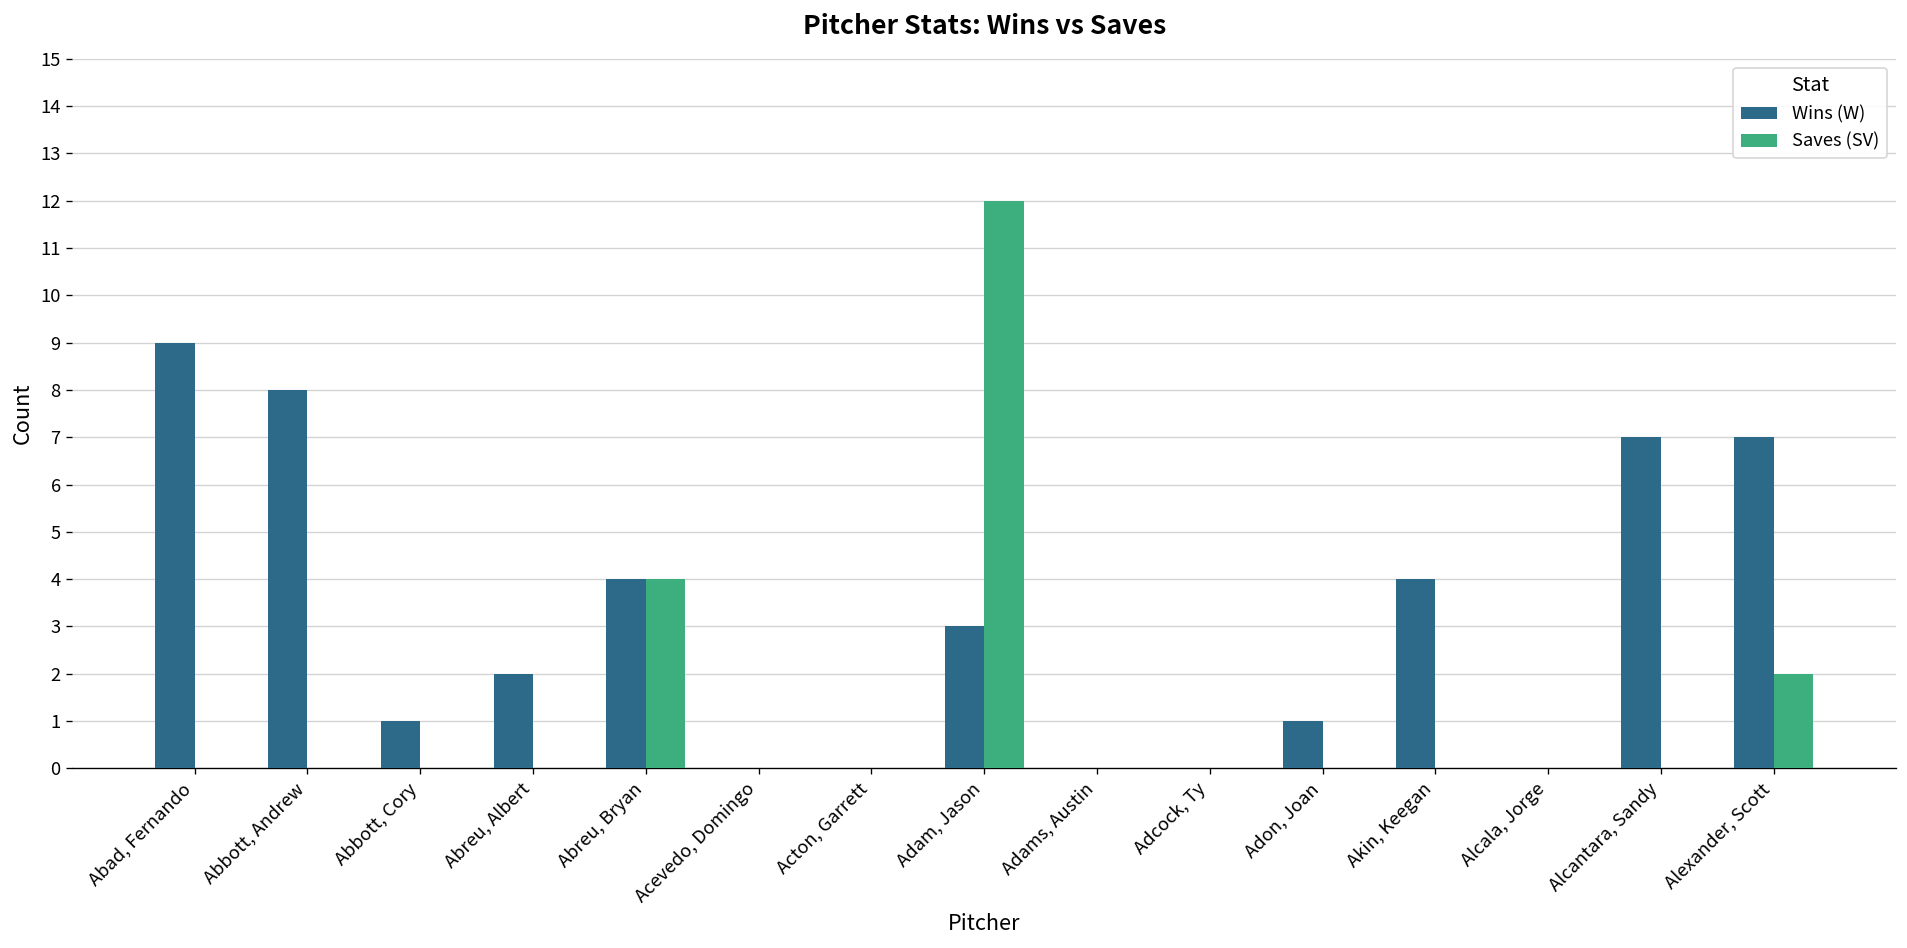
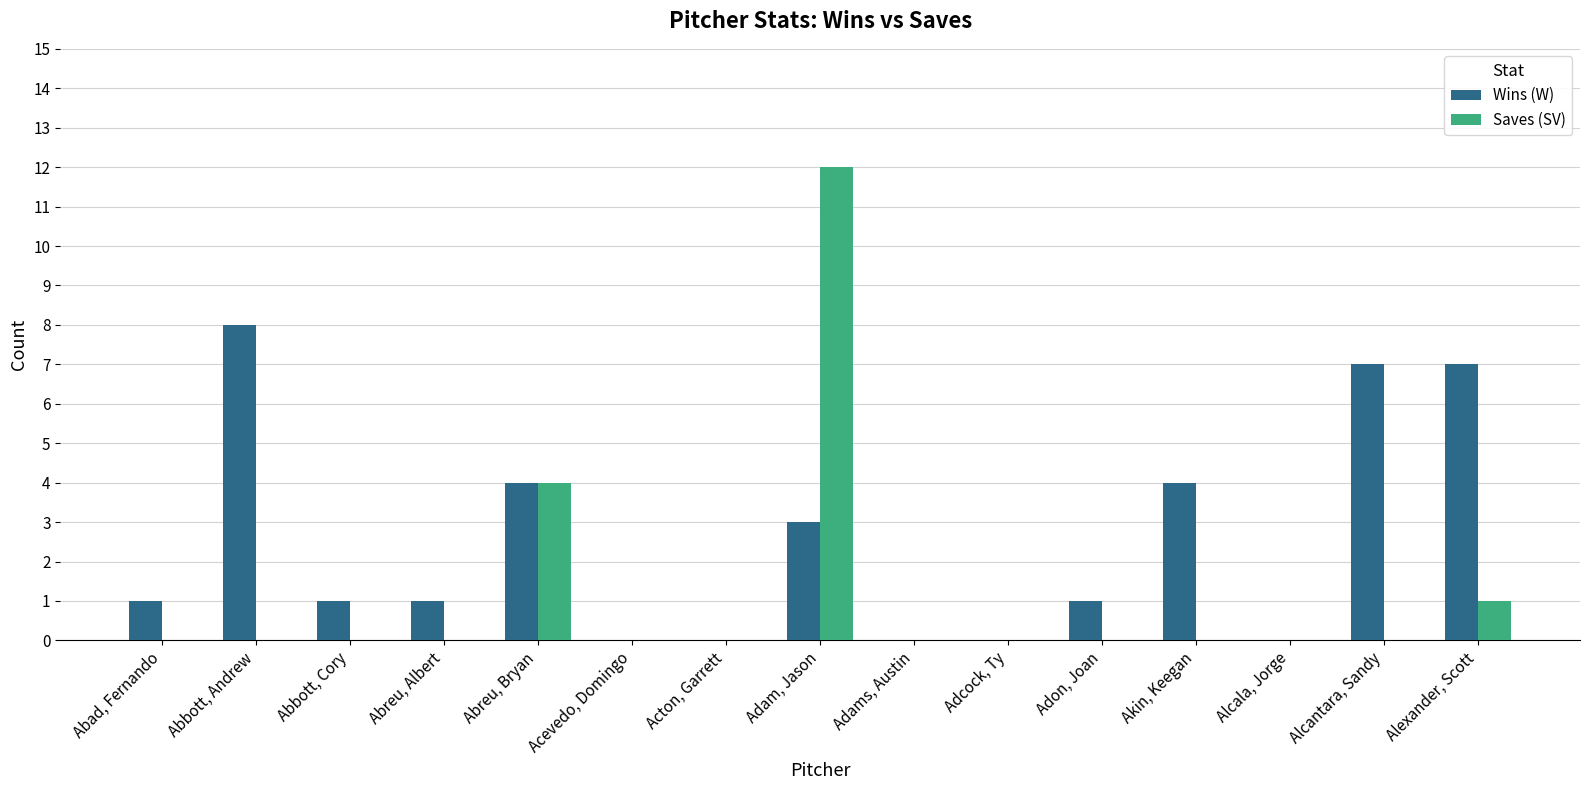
Wins (W), Abad, Fernando: 9 -> 1
Wins (W), Abreu, Albert: 2 -> 1
Saves (SV), Alexander, Scott: 2 -> 1
